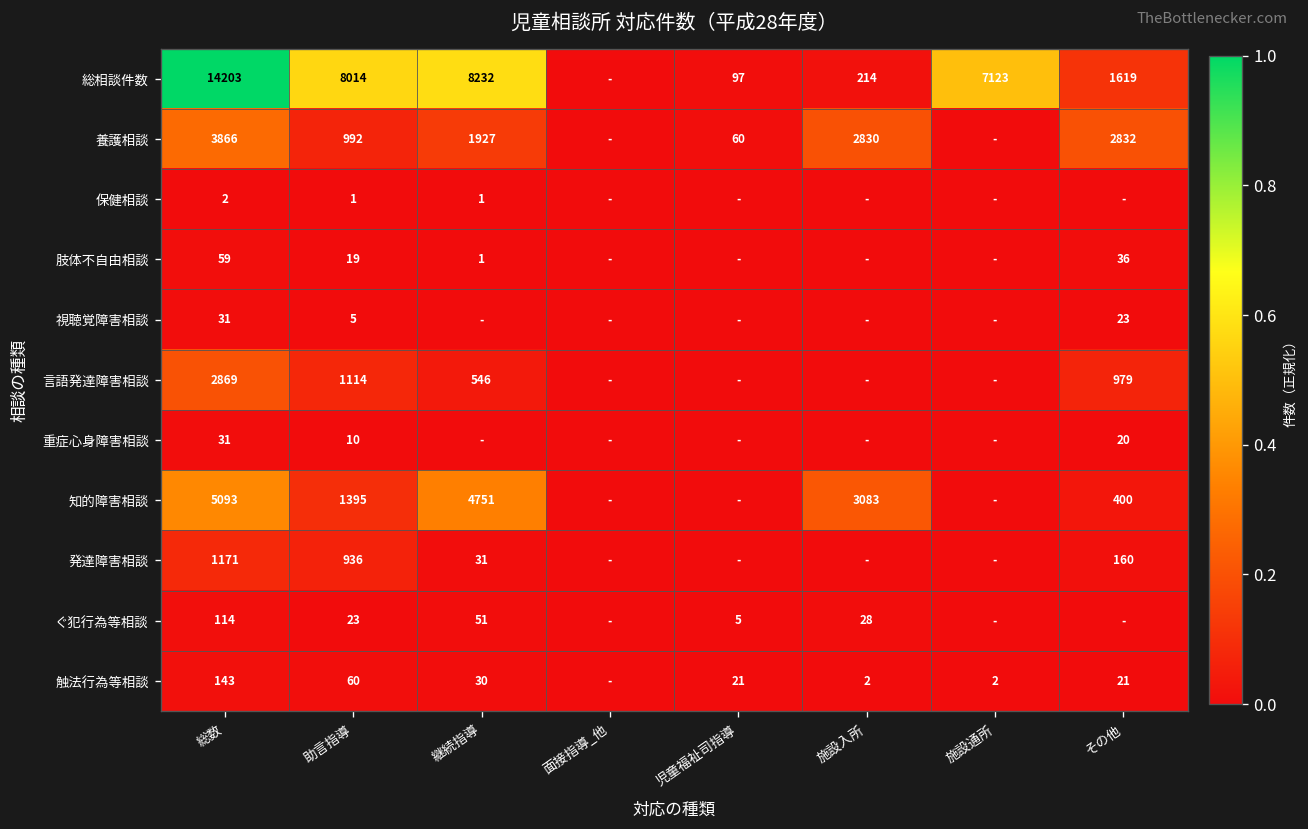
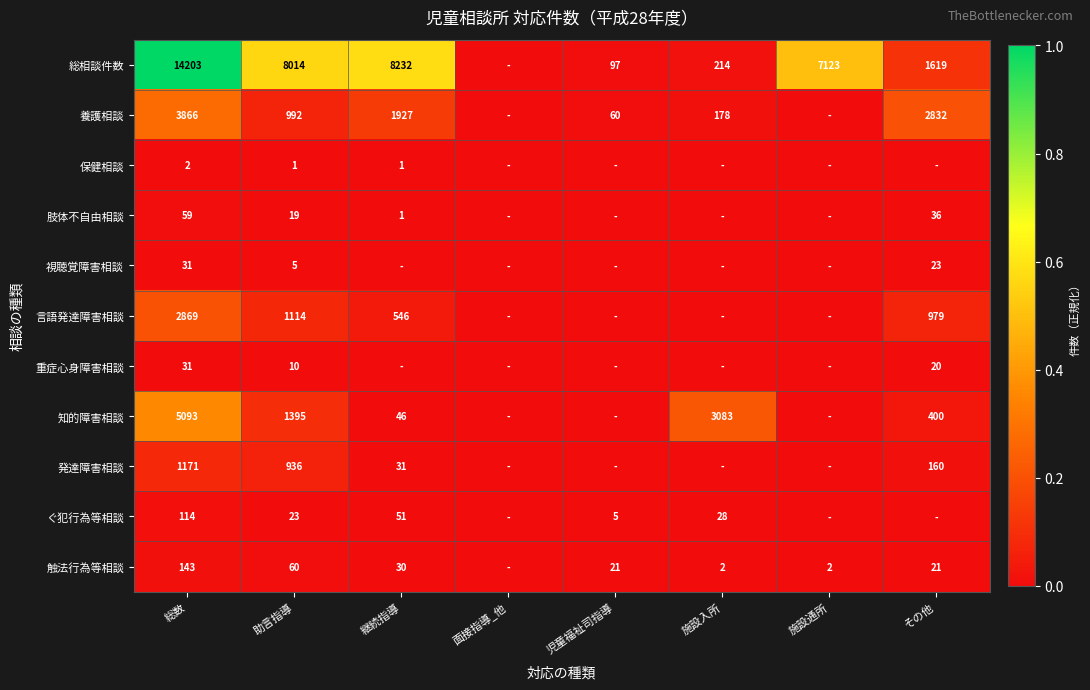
養護相談, 施設入所: 2830 -> 178
知的障害相談, 継続指導: 4751 -> 46
